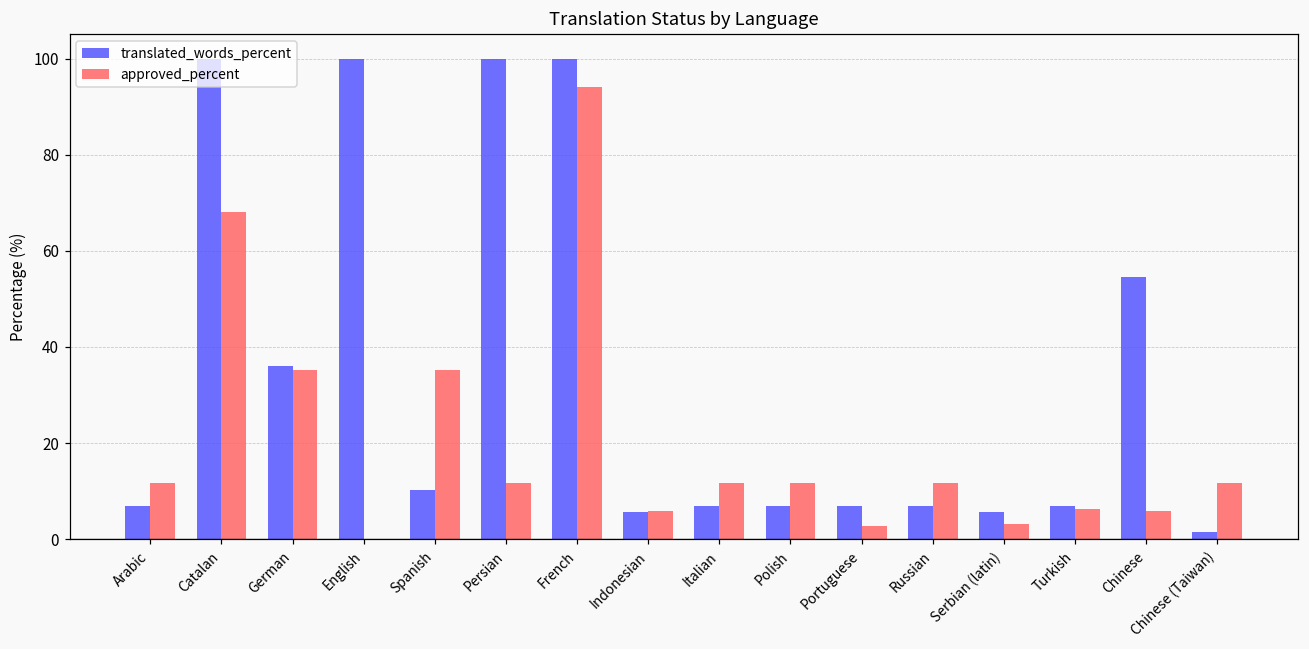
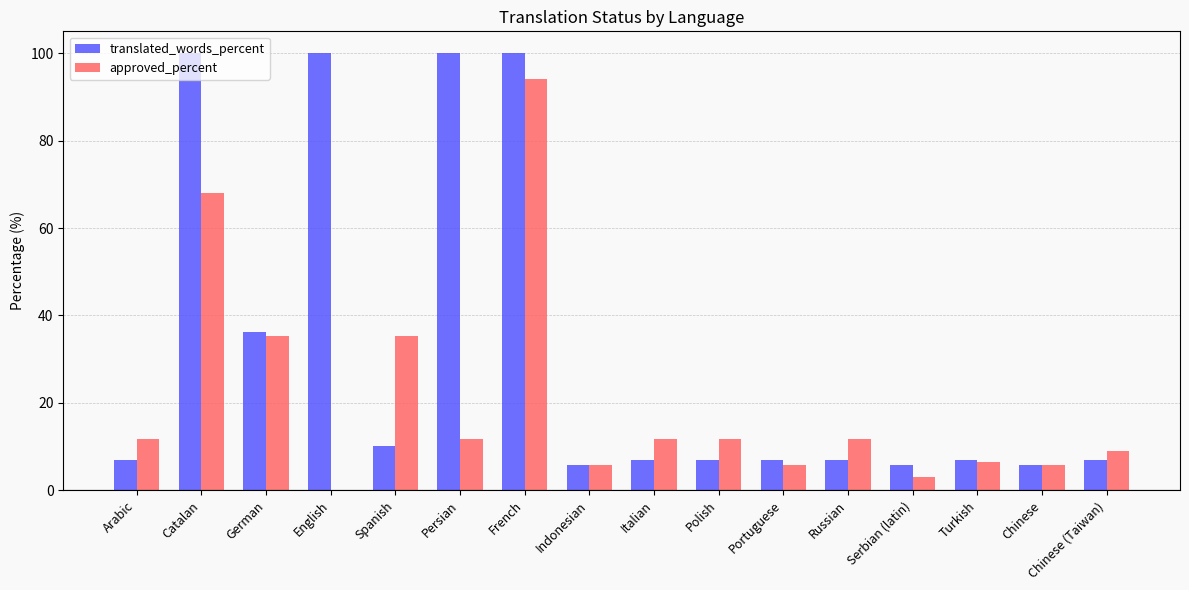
approved_percent, Portuguese: 3 -> 6
translated_words_percent, Chinese: 55 -> 6
translated_words_percent, Chinese (Taiwan): 2 -> 7
approved_percent, Chinese (Taiwan): 12 -> 9
